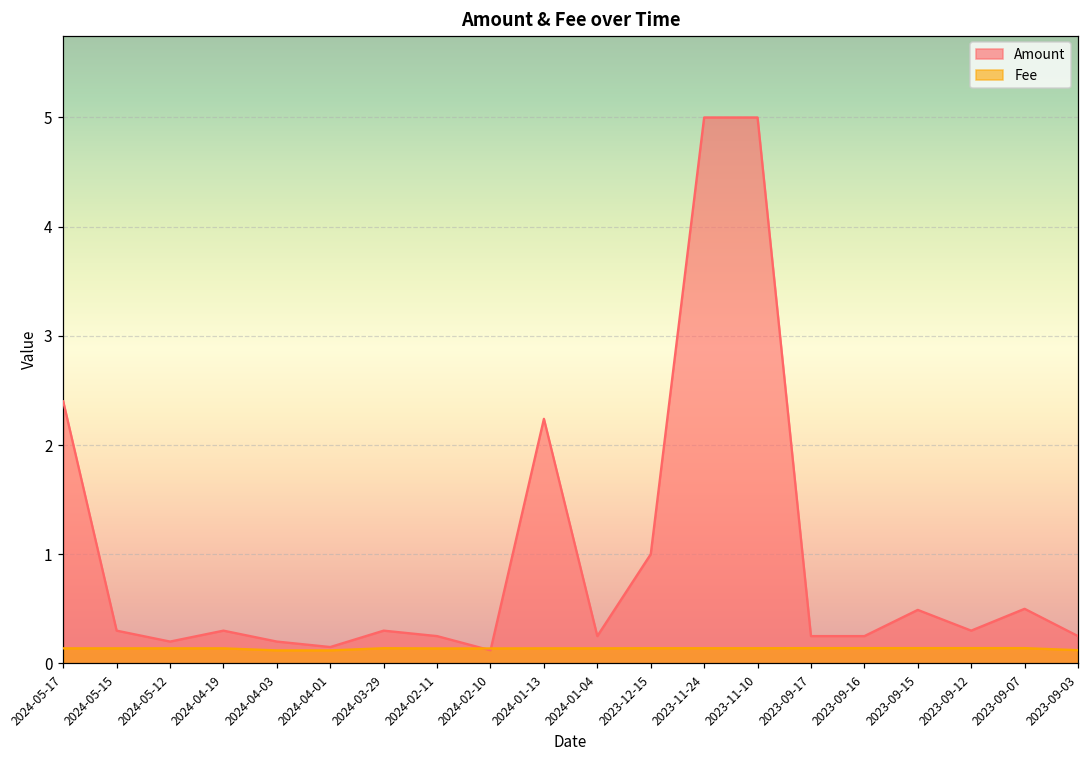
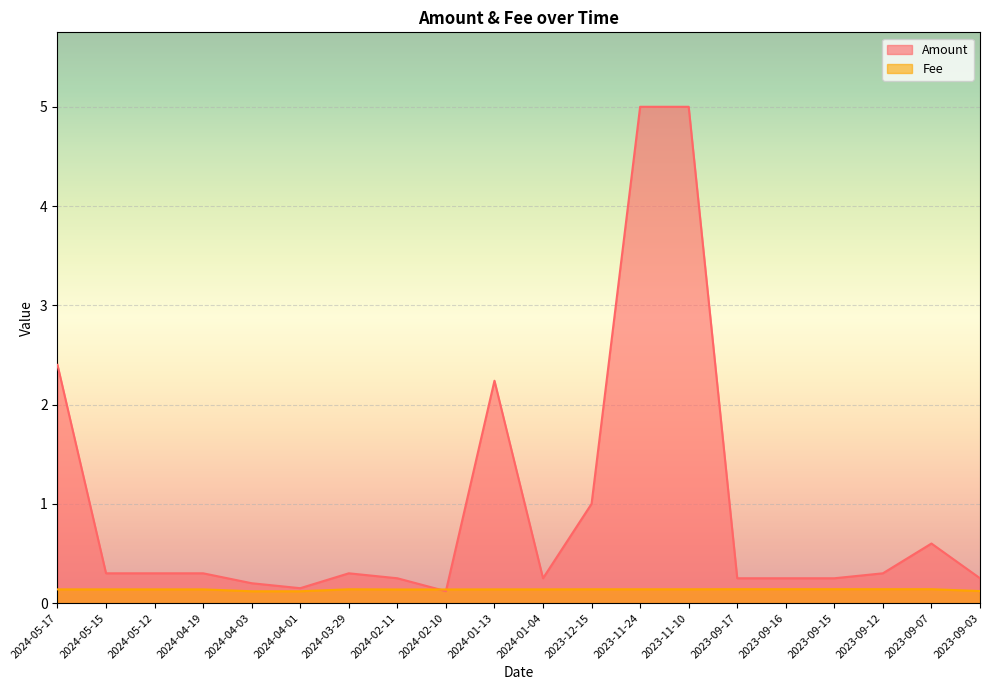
Amount, 2024-05-12: 0.2 -> 0.3
Amount, 2023-09-15: 0.5 -> 0.3
Amount, 2023-09-07: 0.5 -> 0.6
